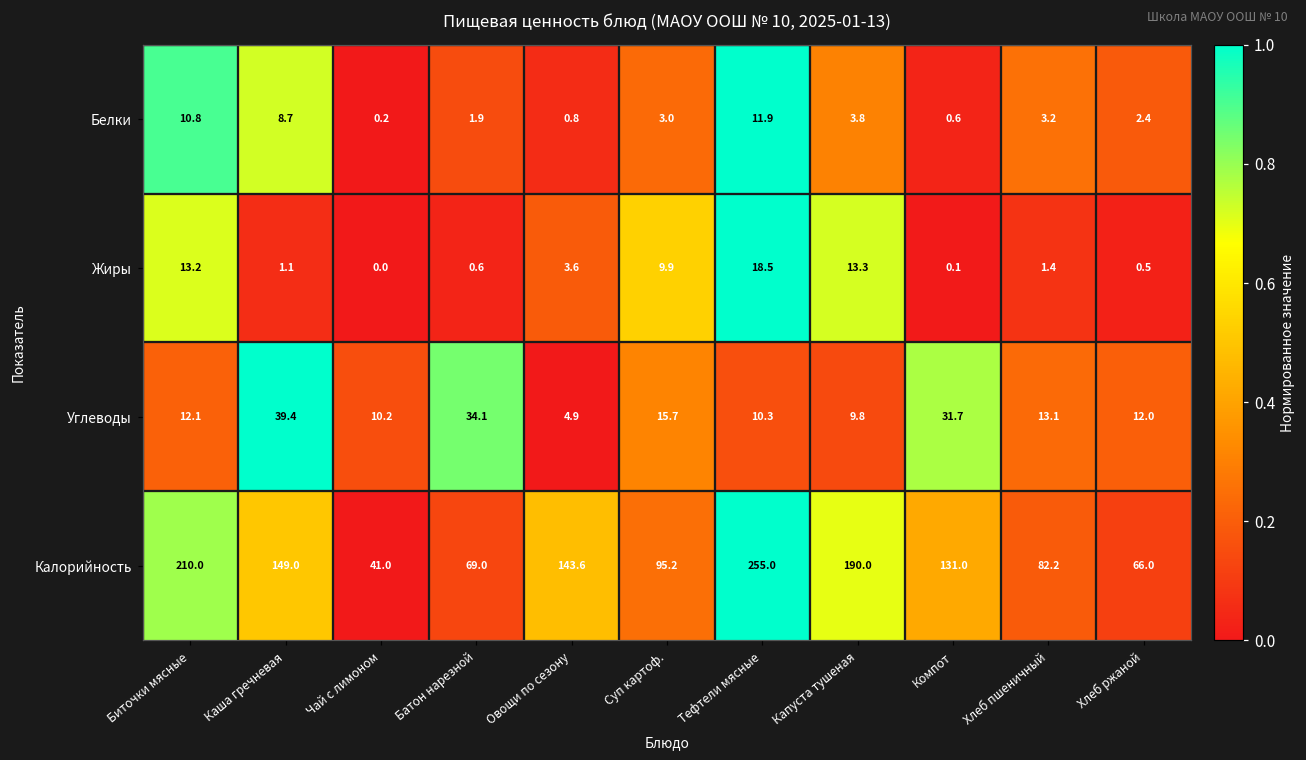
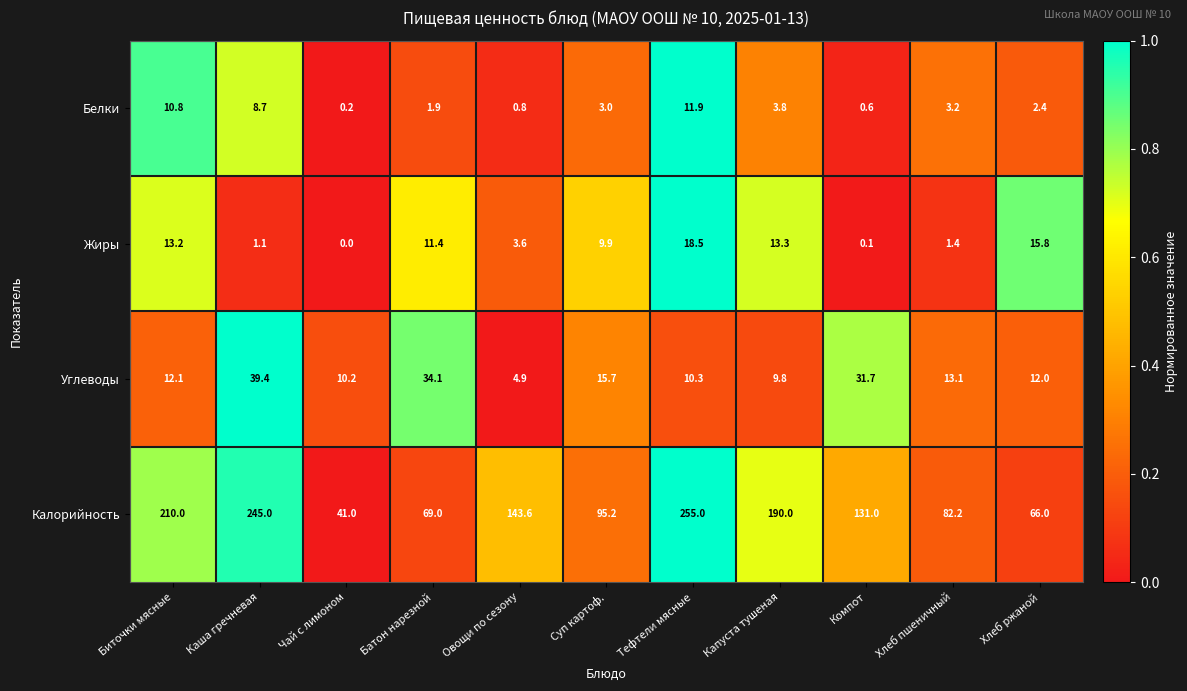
Жиры, Батон нарезной: 0.6 -> 11.4
Жиры, Хлеб ржаной: 0.5 -> 15.8
Калорийность, Каша гречневая: 149.0 -> 245.0
